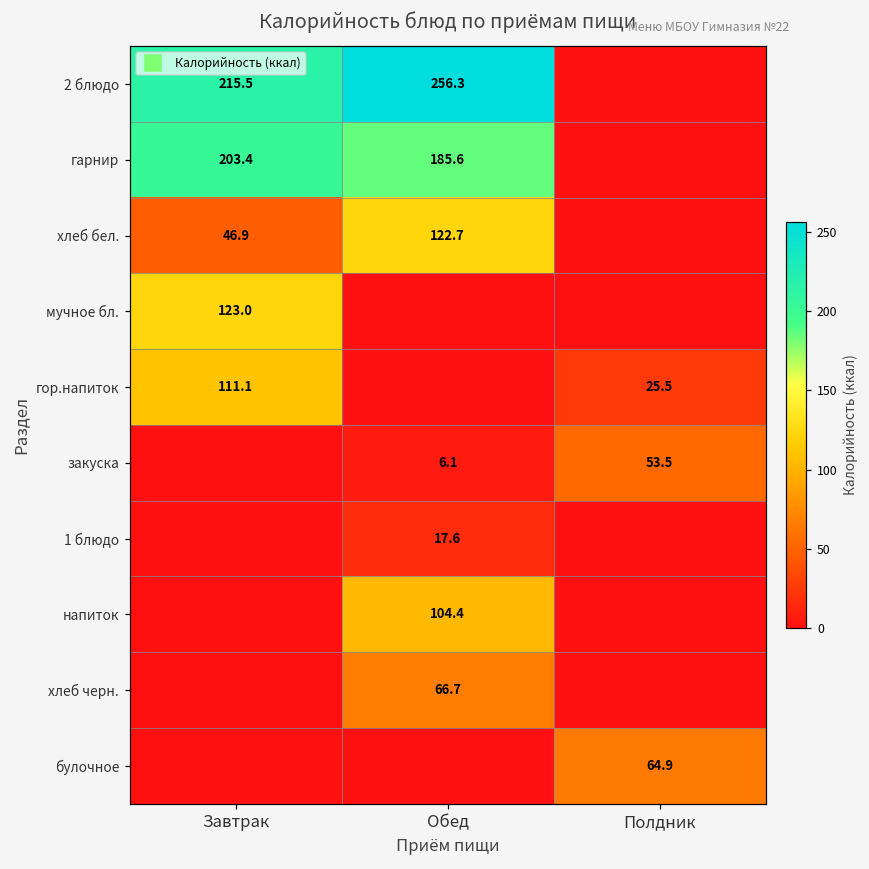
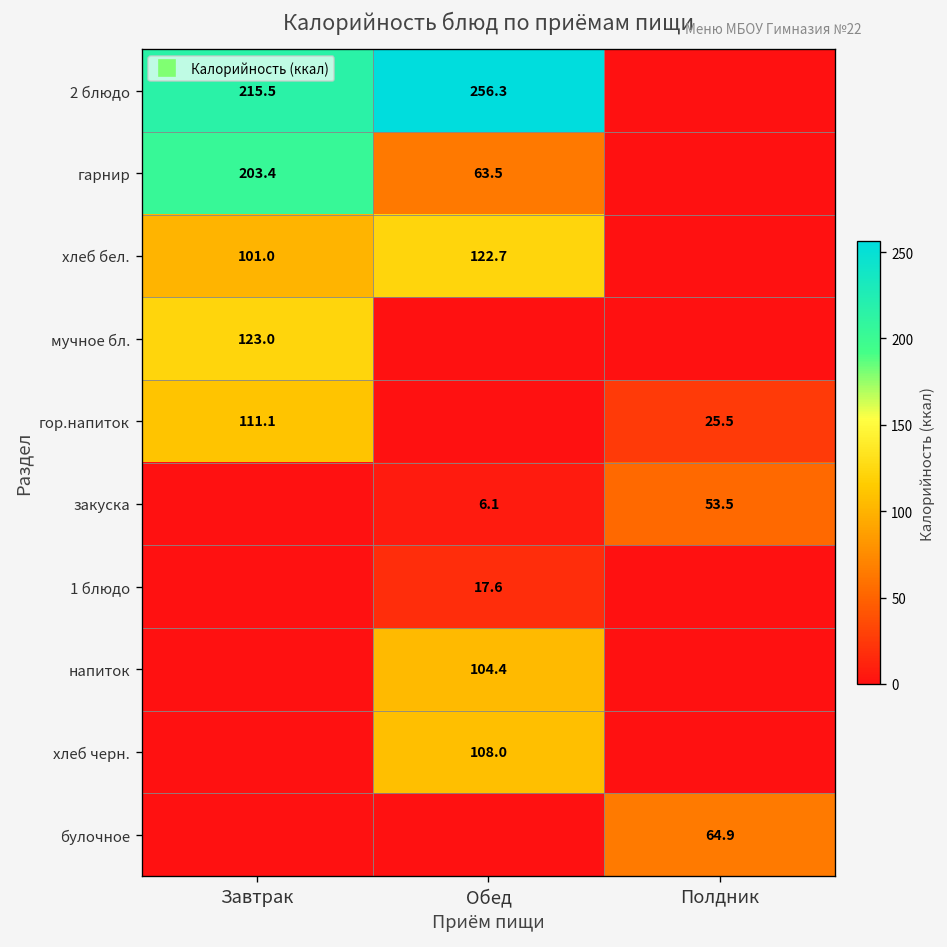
гарнир, Обед: 185.6 -> 63.5
хлеб бел., Завтрак: 46.9 -> 101.0
хлеб черн., Обед: 66.7 -> 108.0
